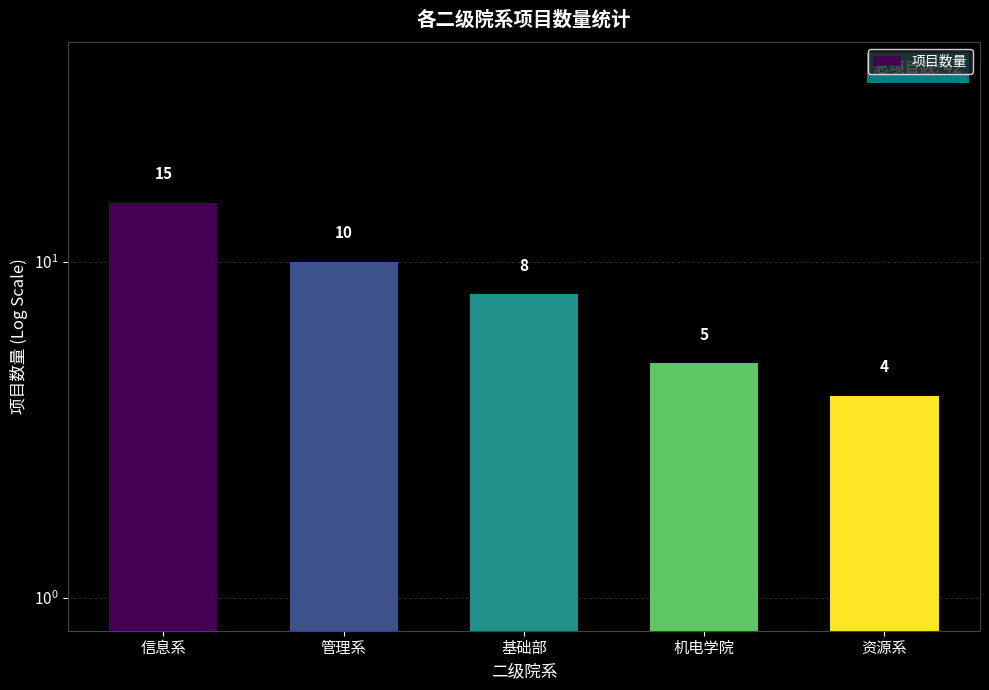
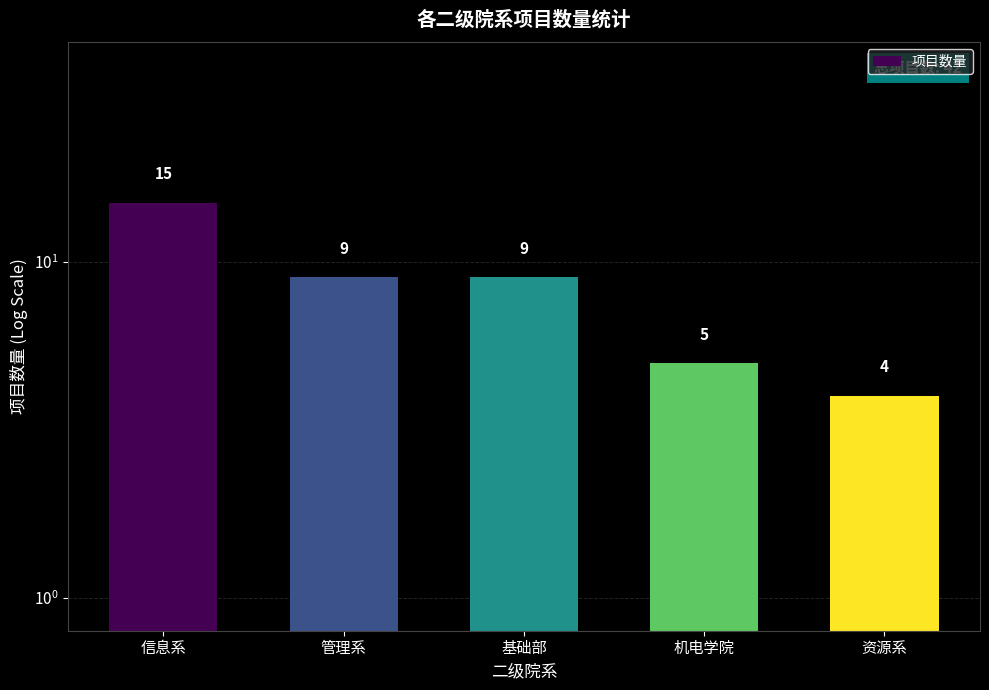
管理系: 10 -> 9
基础部: 8 -> 9
